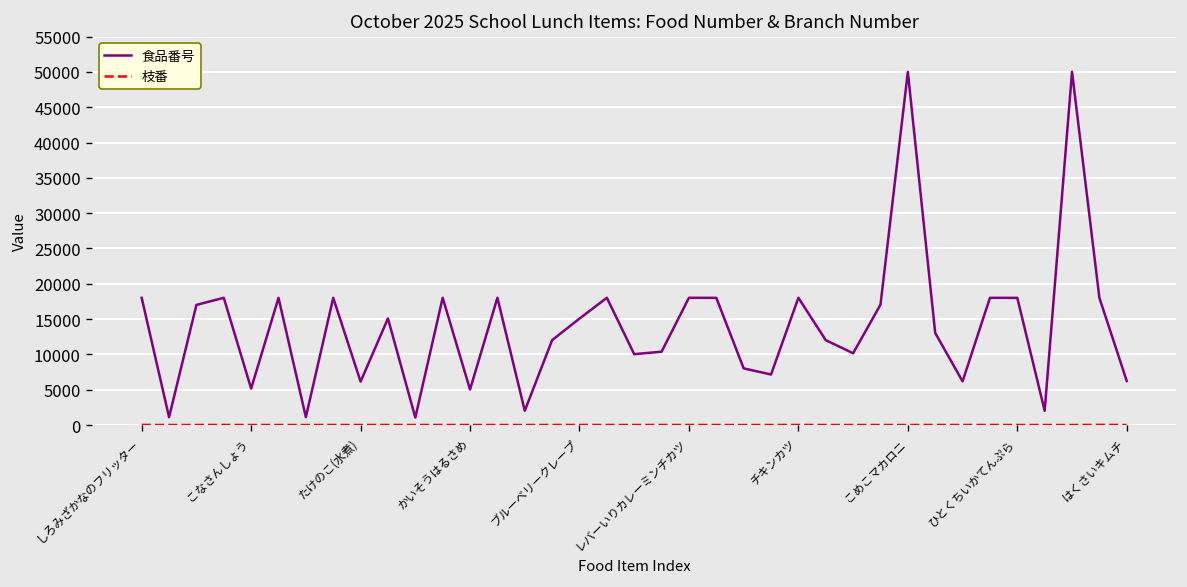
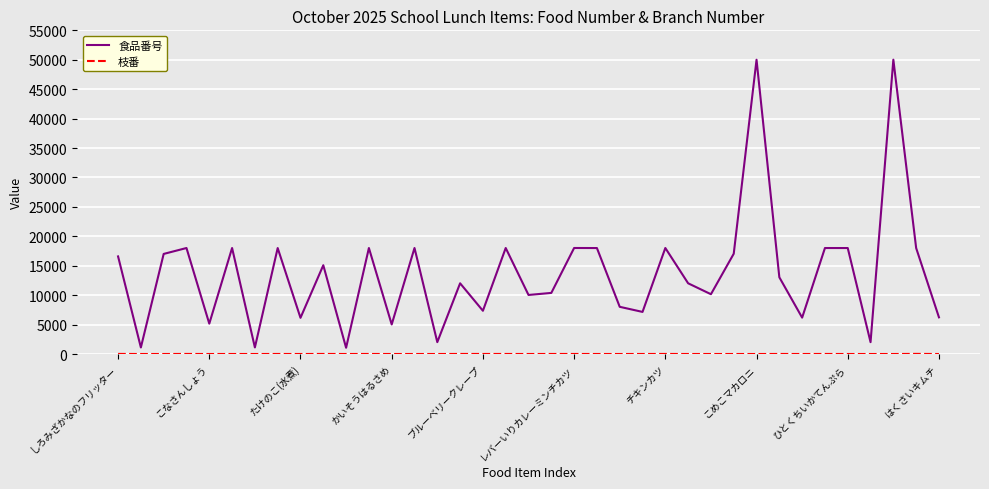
食品番号, しろみざかなのフリッター: 18000 -> 17000
食品番号, ブルーベリークレープ: 15000 -> 7000
